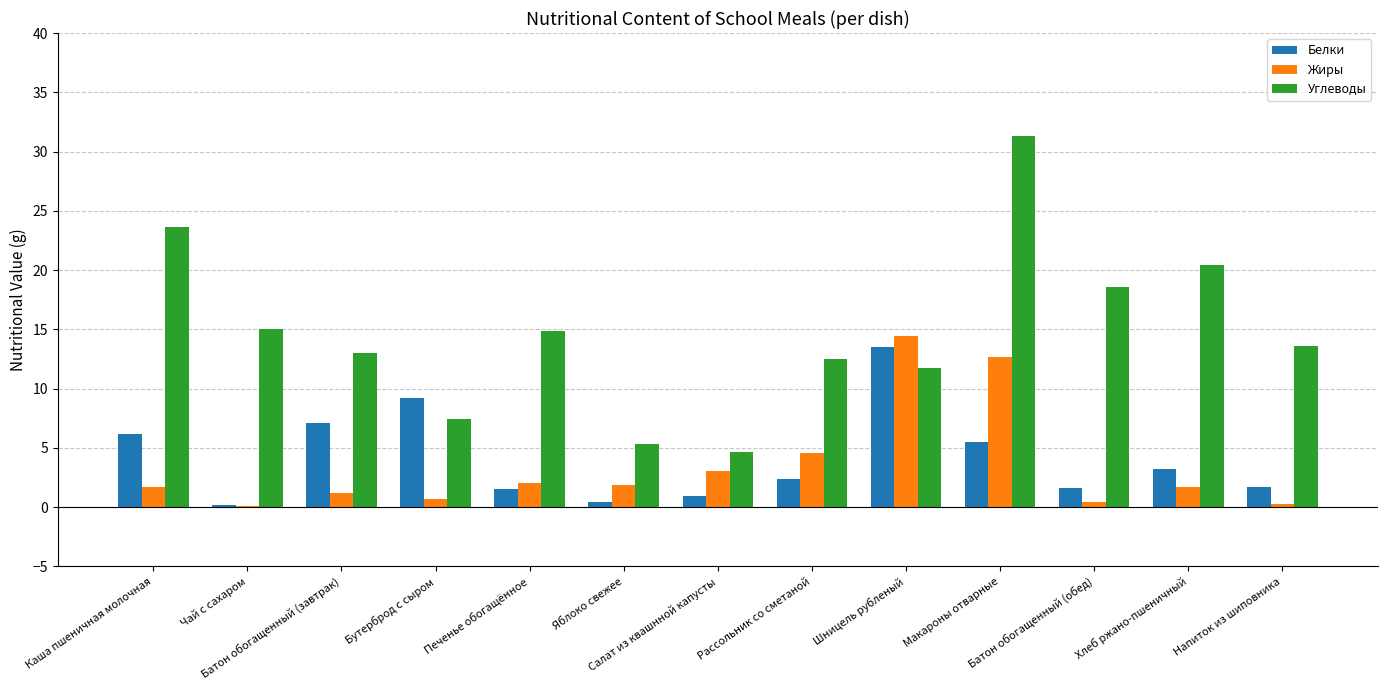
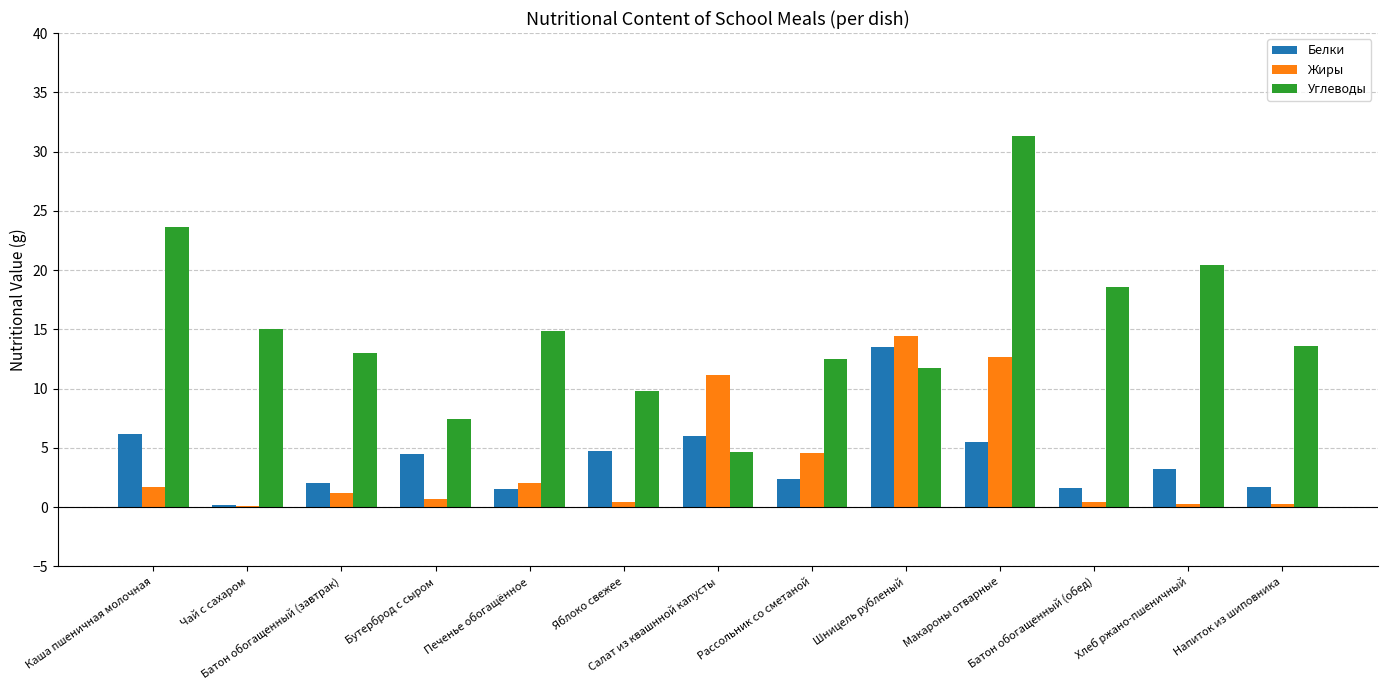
Белки, Батон обогащенный (завтрак): 7.1 -> 2.0
Белки, Бутерброд с сыром: 9.2 -> 4.5
Белки, Яблоко свежее: 0.4 -> 4.7
Жиры, Яблоко свежее: 1.9 -> 0.4
Углеводы, Яблоко свежее: 5.3 -> 9.8
Белки, Салат из квашнной капусты: 0.9 -> 6.0
Жиры, Салат из квашнной капусты: 3.1 -> 11.1
Жиры, Хлеб ржано-пшеничный: 1.7 -> 0.3
